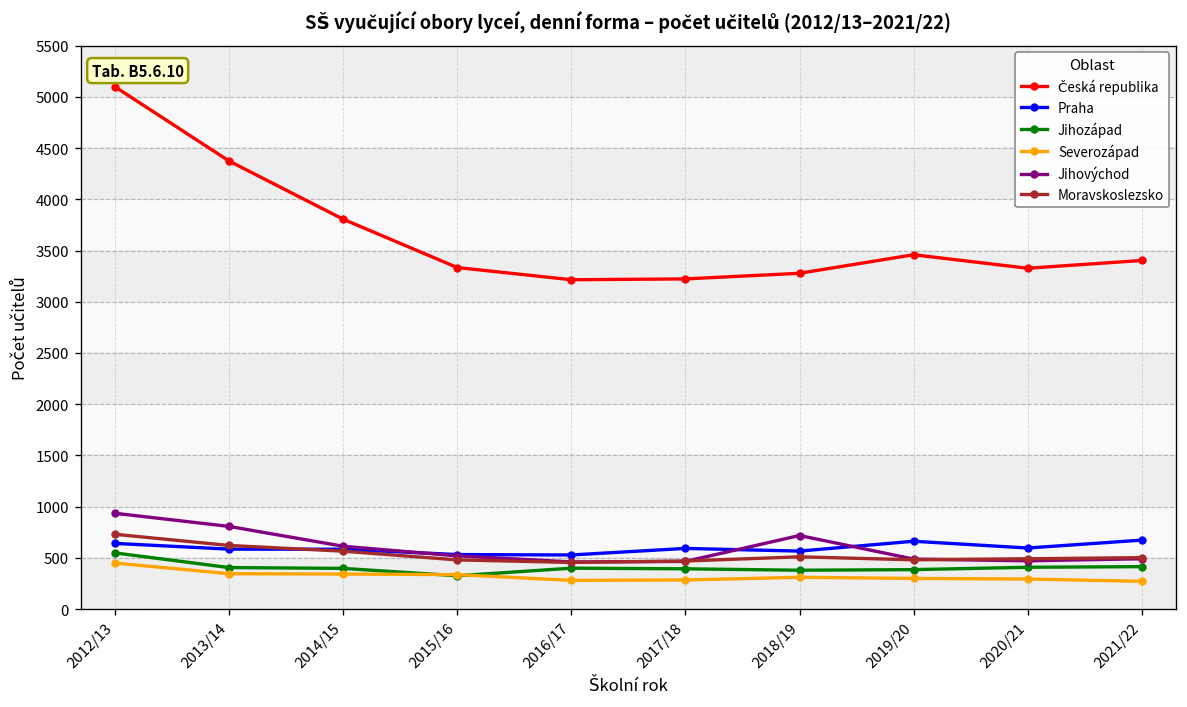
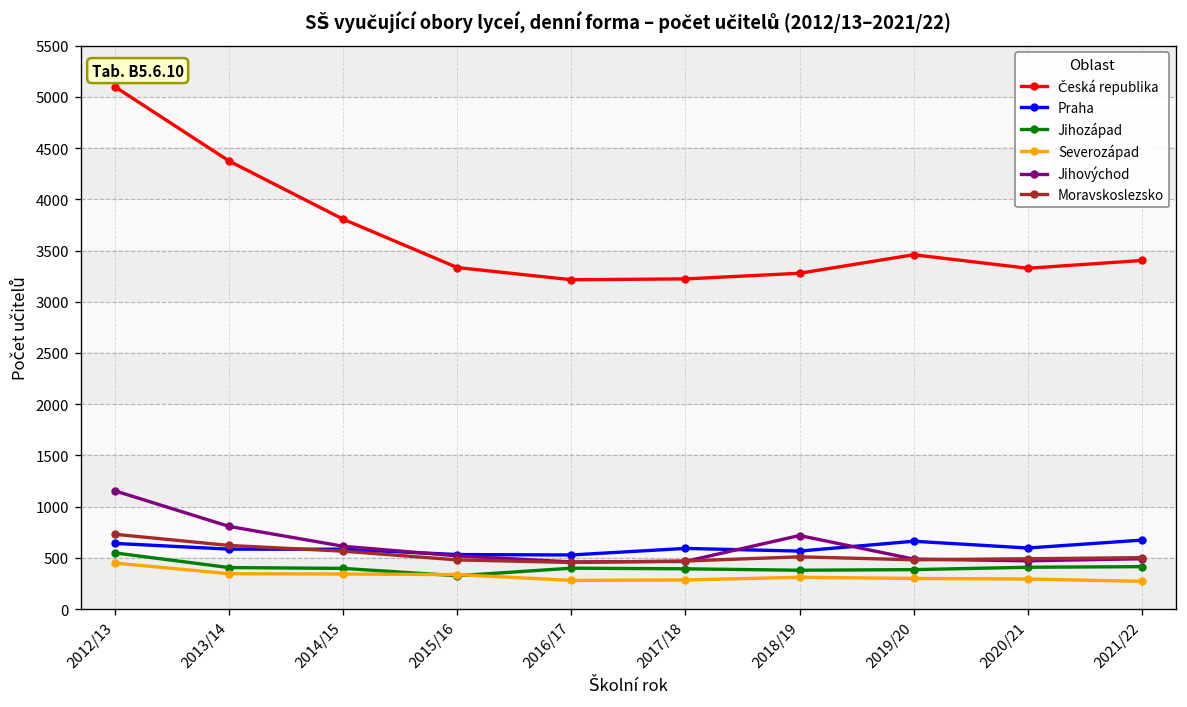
Jihovýchod, 2012/13: 900 -> 1200
